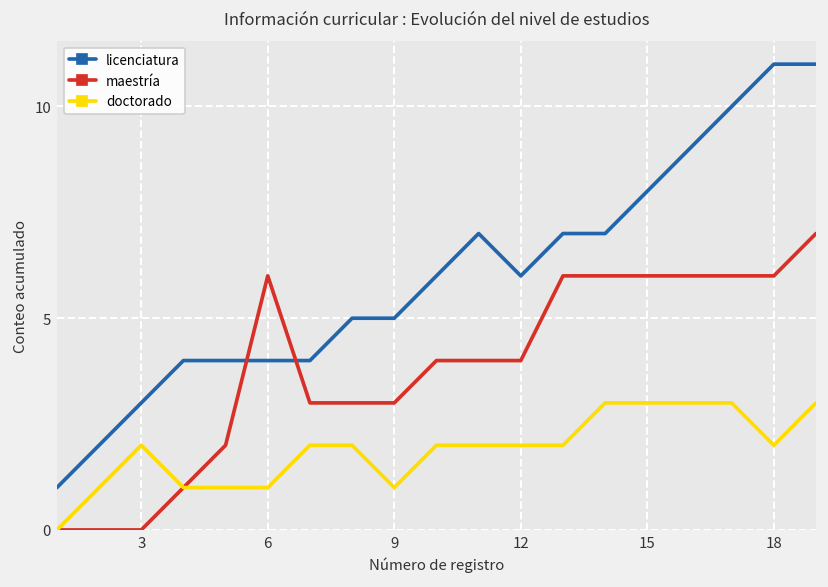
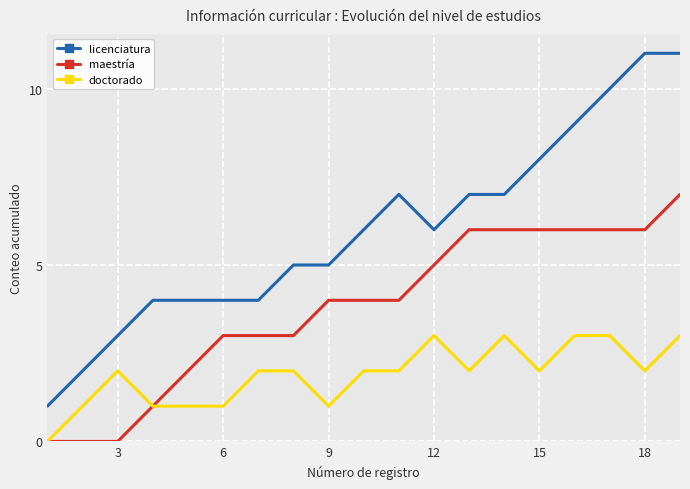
maestría, 6: 6 -> 3
maestría, 9: 3 -> 4
maestría, 12: 4 -> 5
doctorado, 12: 2 -> 3
doctorado, 15: 3 -> 2
